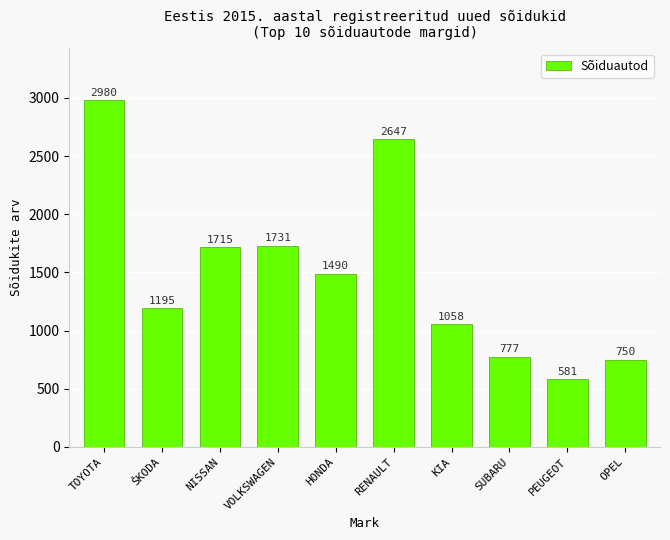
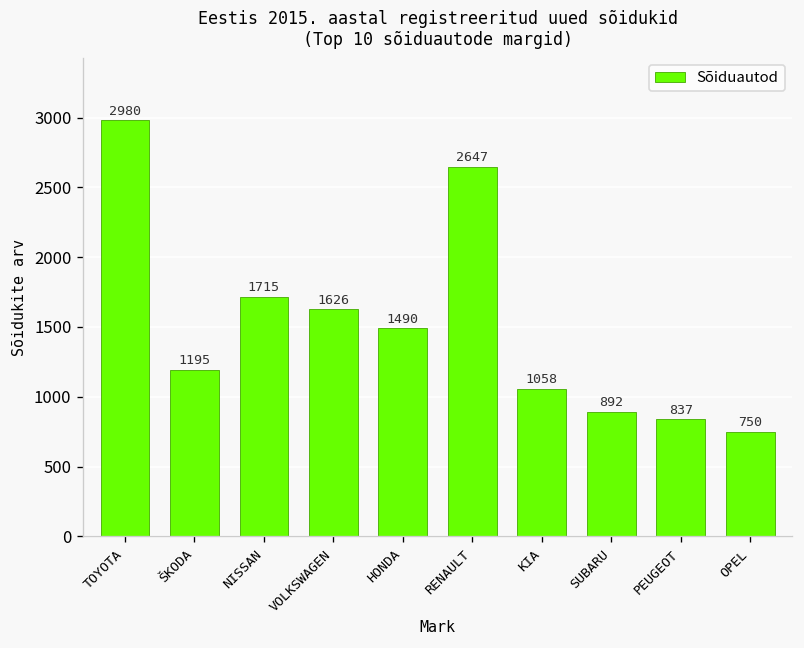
VOLKSWAGEN: 1731 -> 1626
SUBARU: 777 -> 892
PEUGEOT: 581 -> 837
